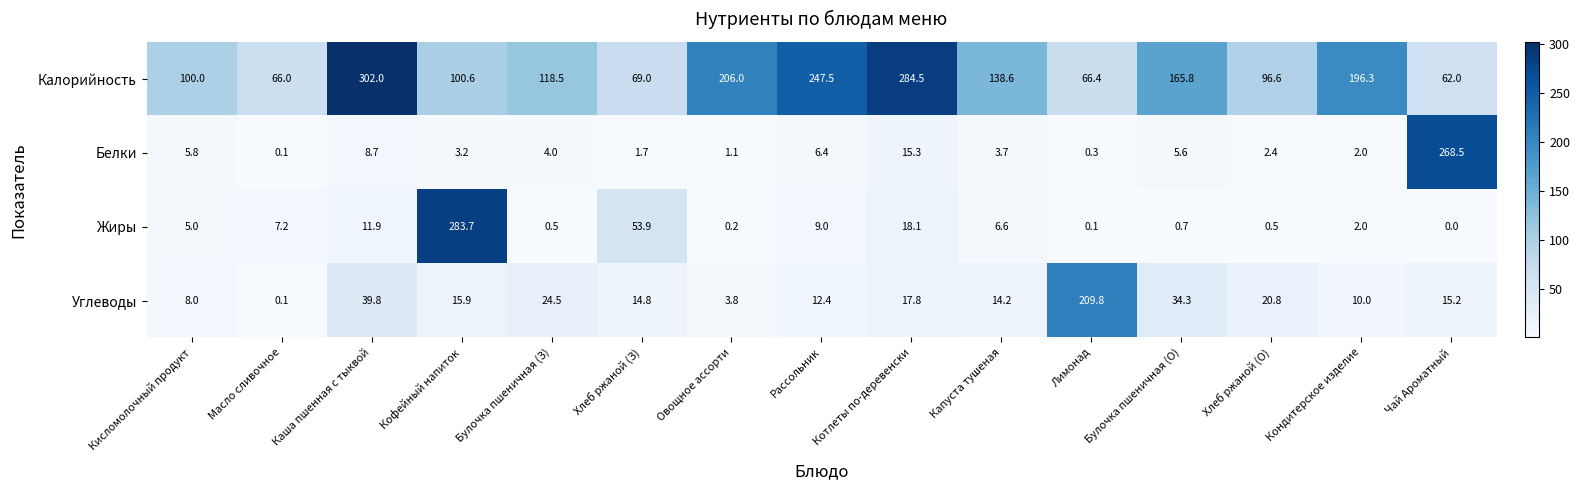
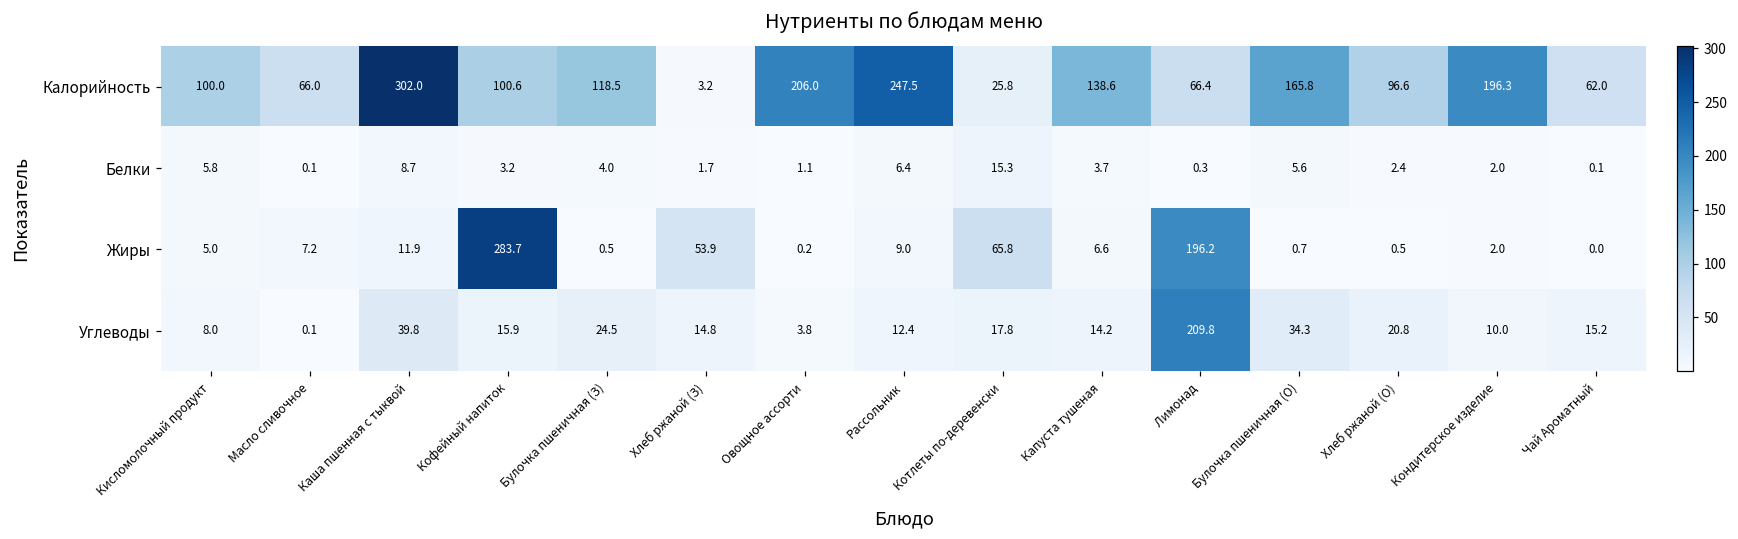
Калорийность, Хлеб ржаной (З): 69.0 -> 3.2
Калорийность, Котлеты по-деревенски: 284.5 -> 25.8
Белки, Чай Ароматный: 268.5 -> 0.1
Жиры, Котлеты по-деревенски: 18.1 -> 65.8
Жиры, Лимонад: 0.1 -> 196.2
